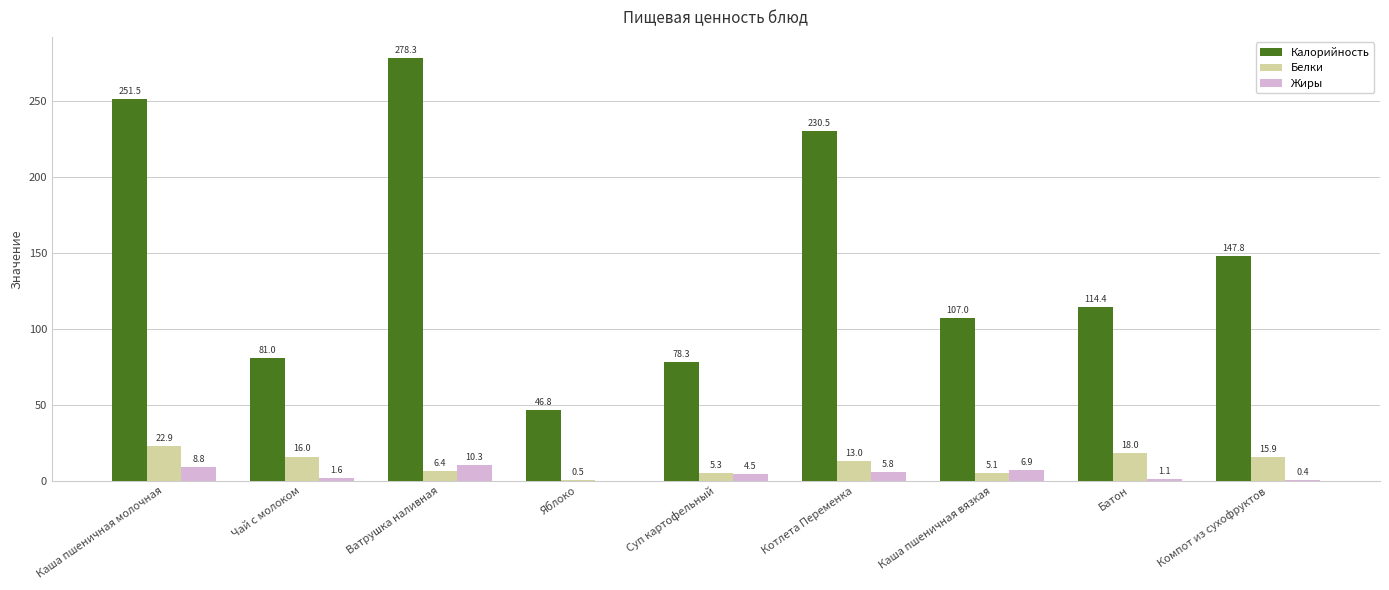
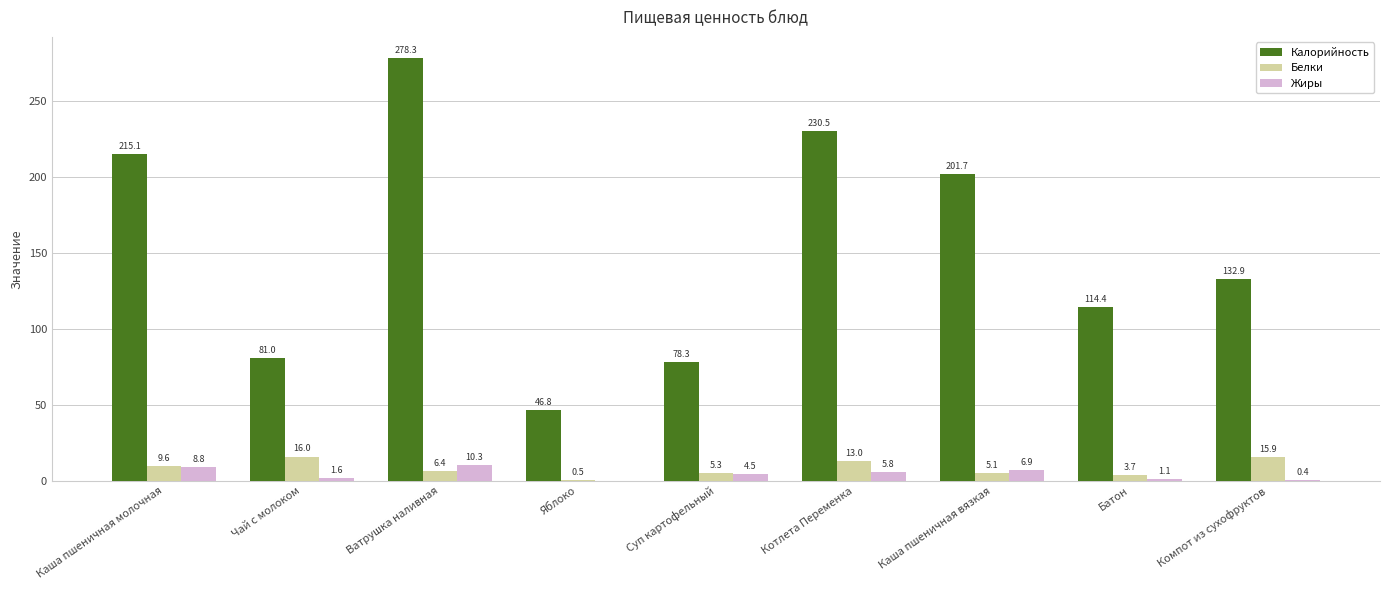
Калорийность, Каша пшеничная молочная: 251.5 -> 215.1
Белки, Каша пшеничная молочная: 22.9 -> 9.6
Калорийность, Каша пшеничная вязкая: 107.0 -> 201.7
Белки, Батон: 18.0 -> 3.7
Калорийность, Компот из сухофруктов: 147.8 -> 132.9
